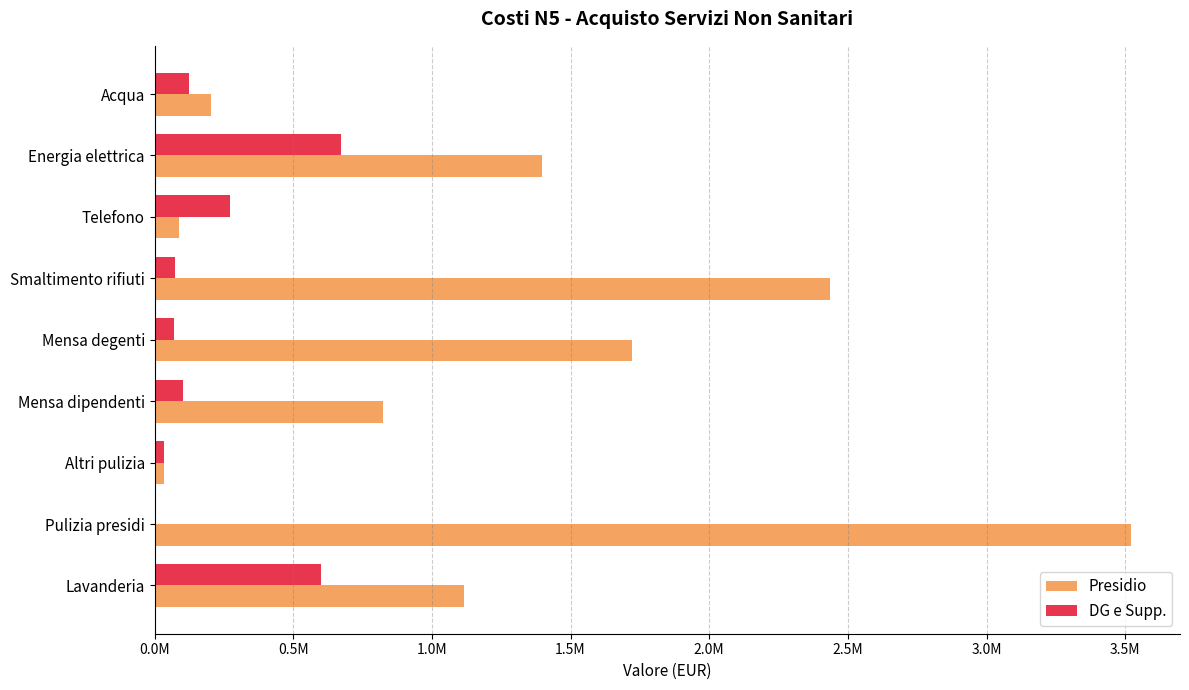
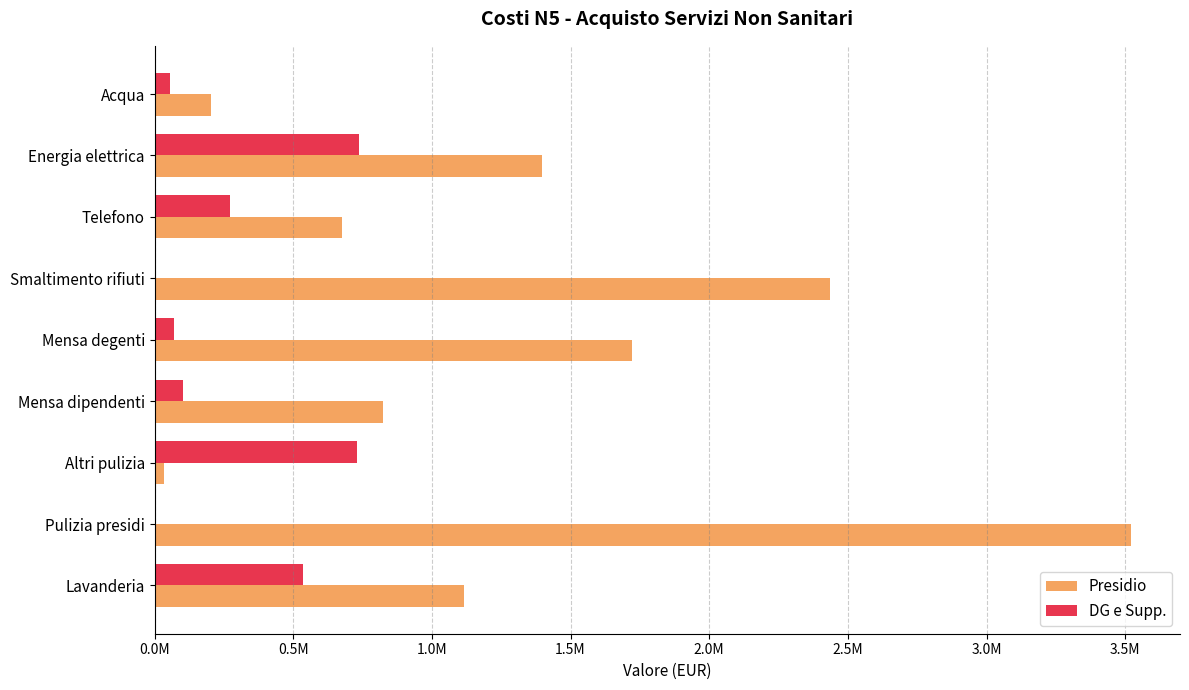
DG e Supp., Acqua: 120000 -> 60000
DG e Supp., Energia elettrica: 670000 -> 740000
Presidio, Telefono: 90000 -> 680000
DG e Supp., Smaltimento rifiuti: 70000 -> 0
DG e Supp., Altri pulizia: 30000 -> 730000
DG e Supp., Lavanderia: 600000 -> 540000
